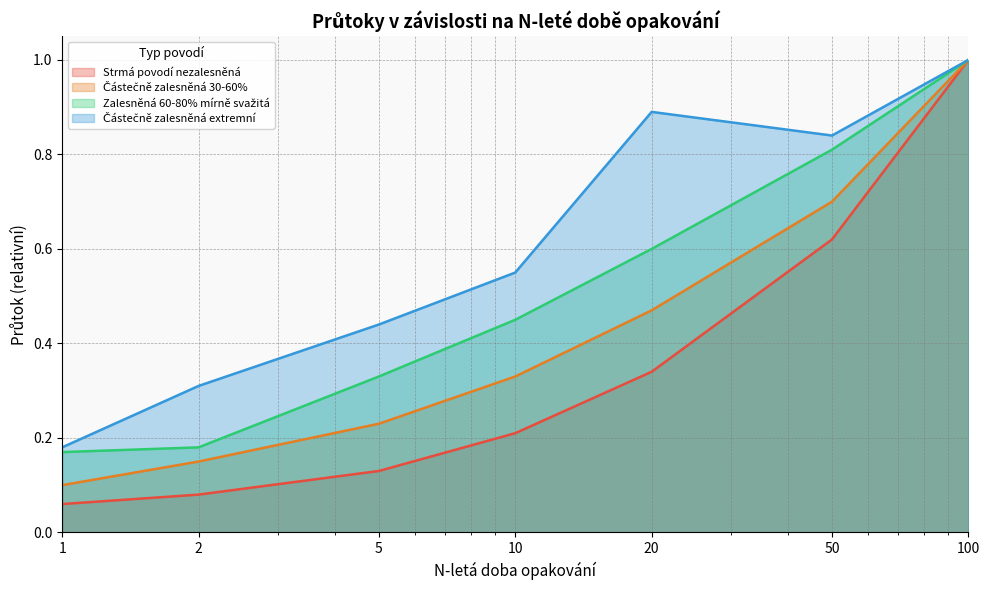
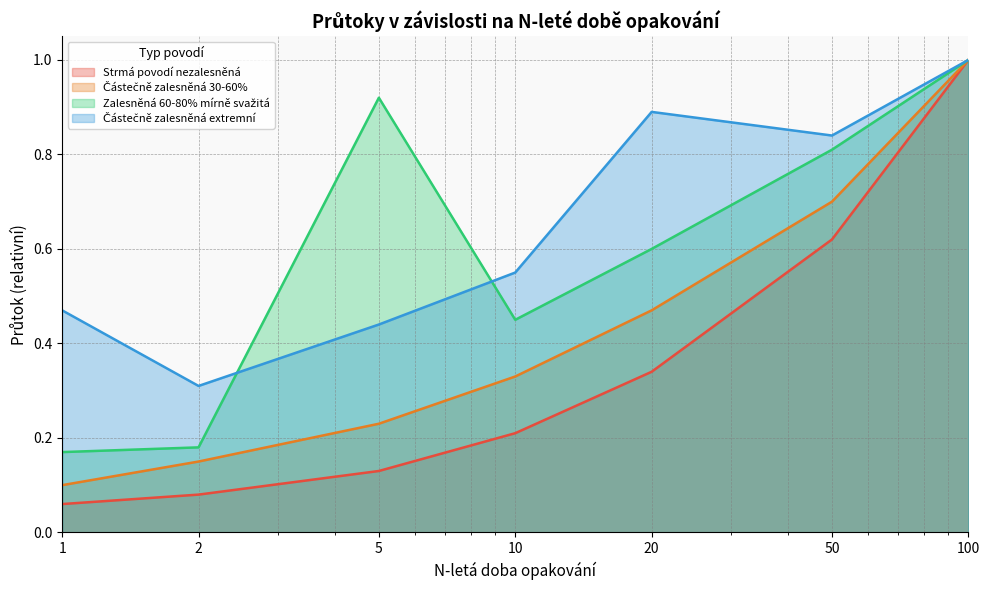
Částečně zalesněná extremní, 1: 0.18 -> 0.47
Zalesněná 60-80% mírně svažitá, 5: 0.33 -> 0.92
